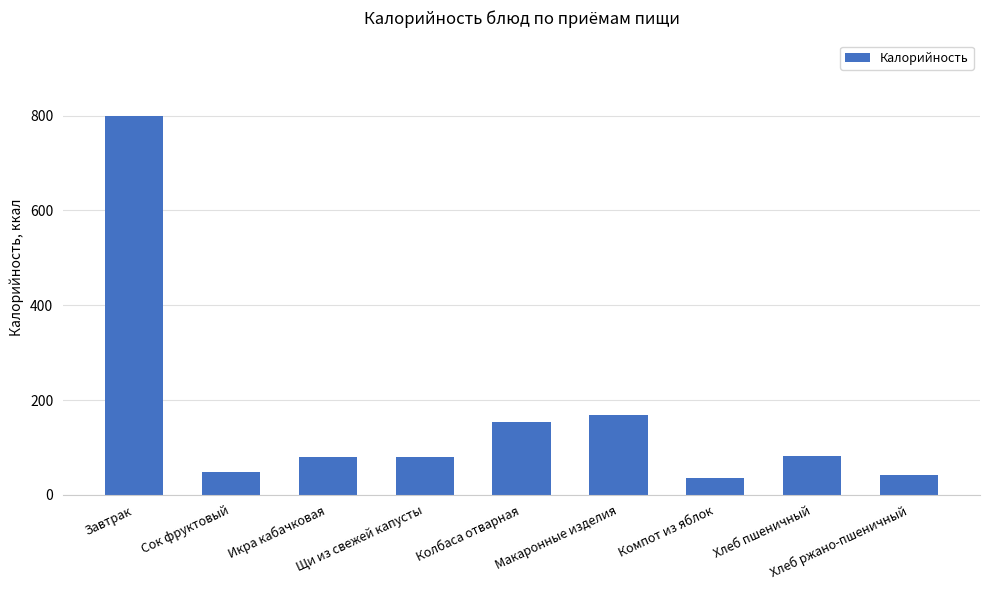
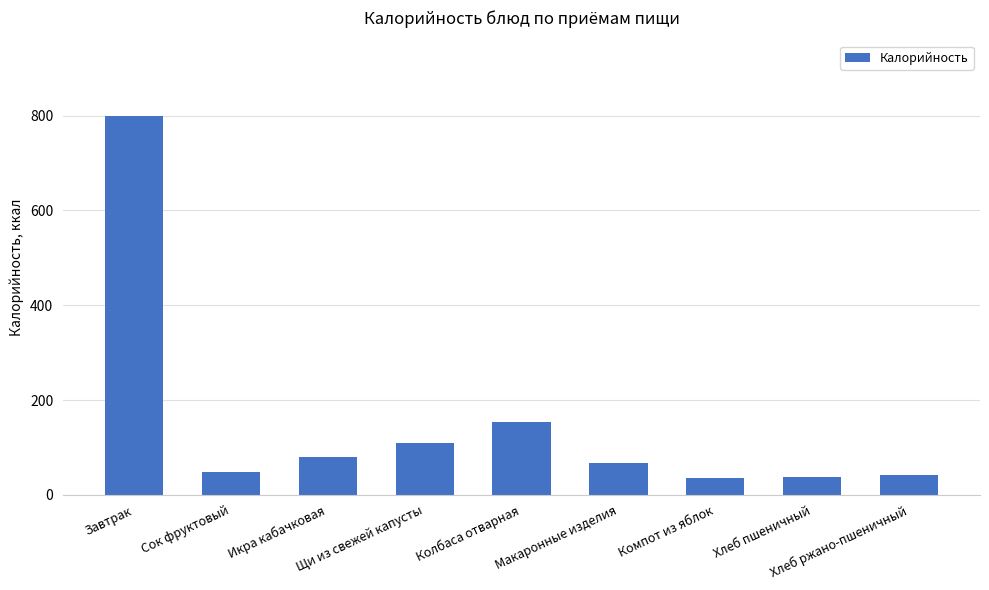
Щи из свежей капусты: 80 -> 110
Макаронные изделия: 170 -> 70
Хлеб пшеничный: 80 -> 40
